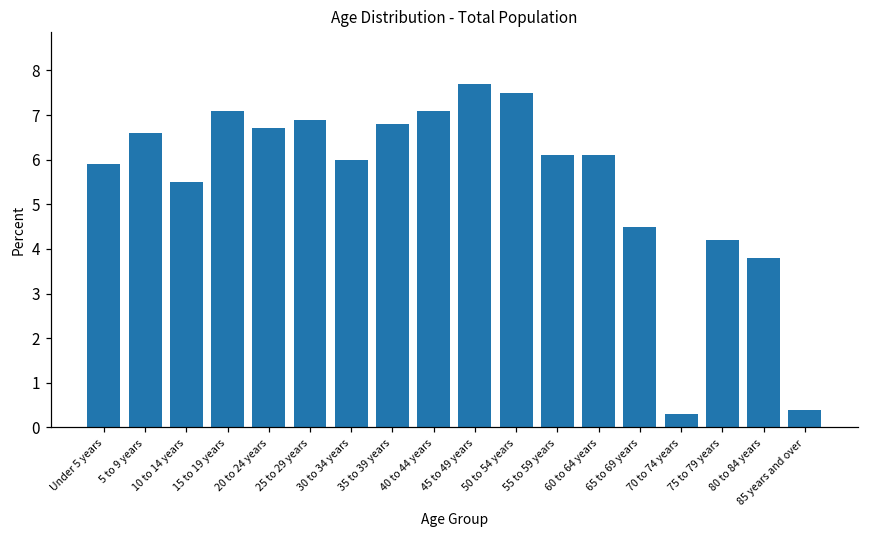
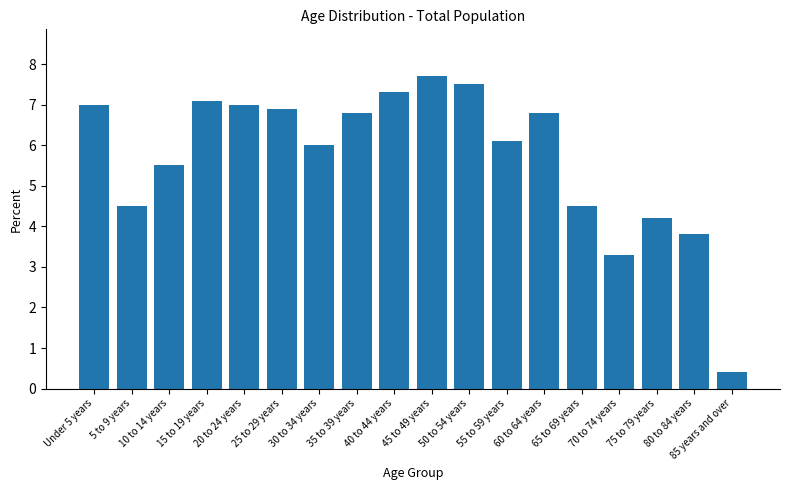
Under 5 years: 5.9 -> 7.0
5 to 9 years: 6.6 -> 4.5
20 to 24 years: 6.7 -> 7.0
40 to 44 years: 7.1 -> 7.3
60 to 64 years: 6.1 -> 6.8
70 to 74 years: 0.3 -> 3.3
